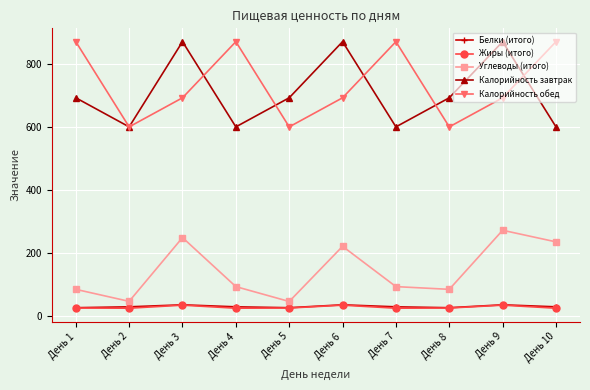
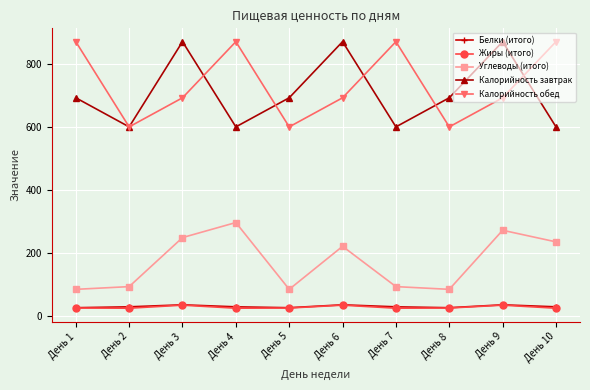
Углеводы (итого), День 2: 50 -> 90
Углеводы (итого), День 4: 90 -> 300
Углеводы (итого), День 5: 40 -> 80
